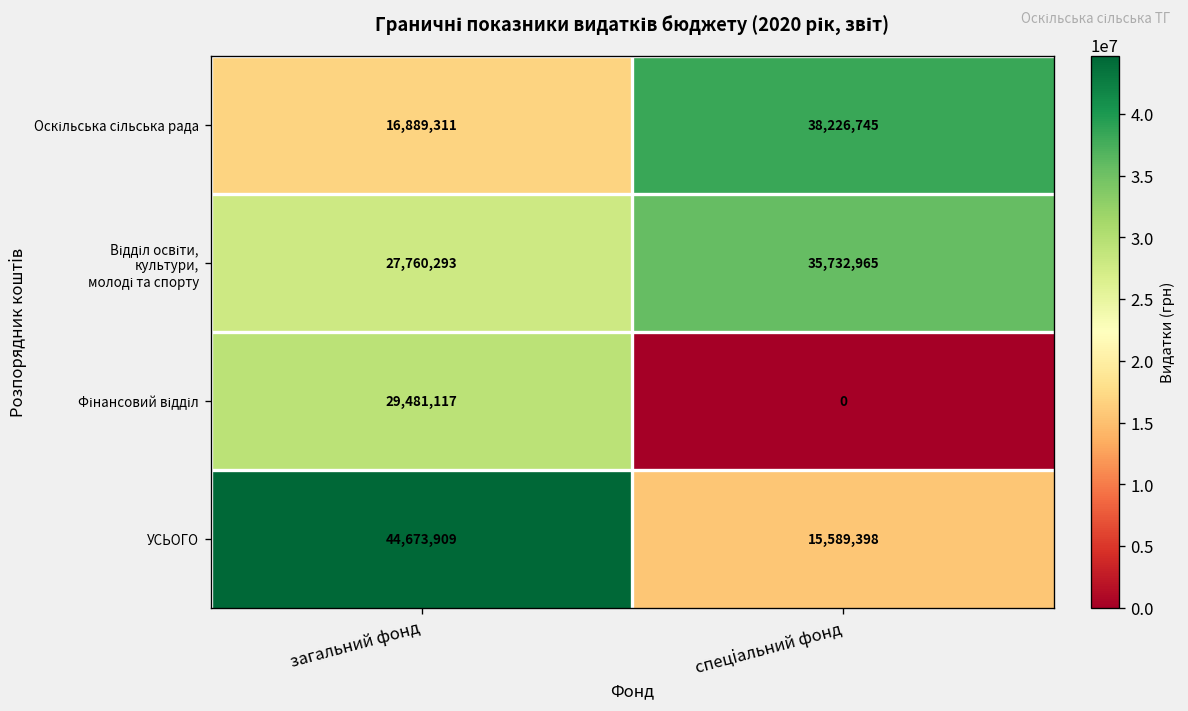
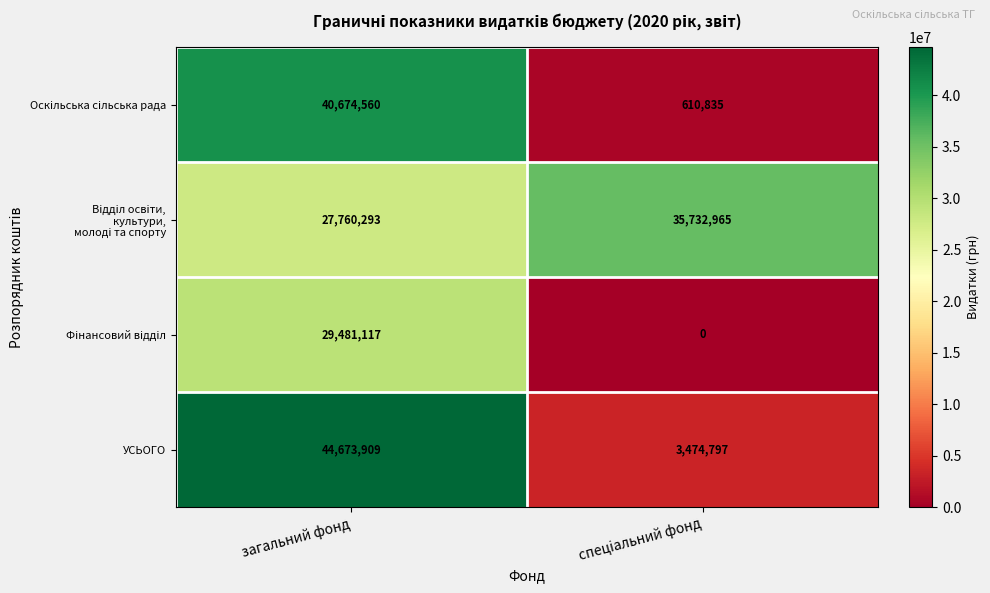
Оскільська сільська рада, загальний фонд: 16,889,311 -> 40,674,560
Оскільська сільська рада, спеціальний фонд: 38,226,745 -> 610,835
УСЬОГО, спеціальний фонд: 15,589,398 -> 3,474,797
